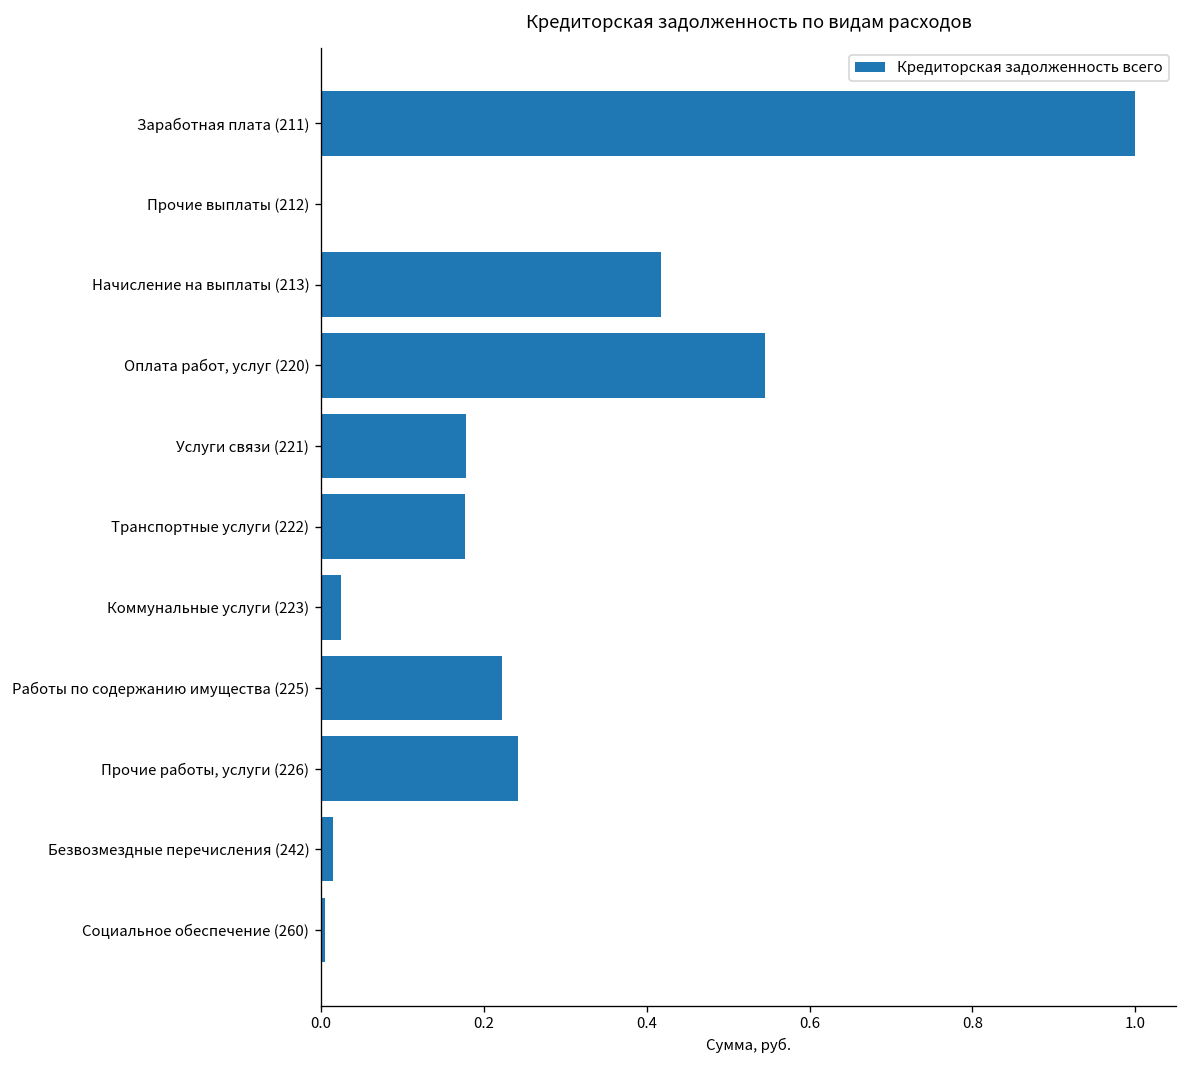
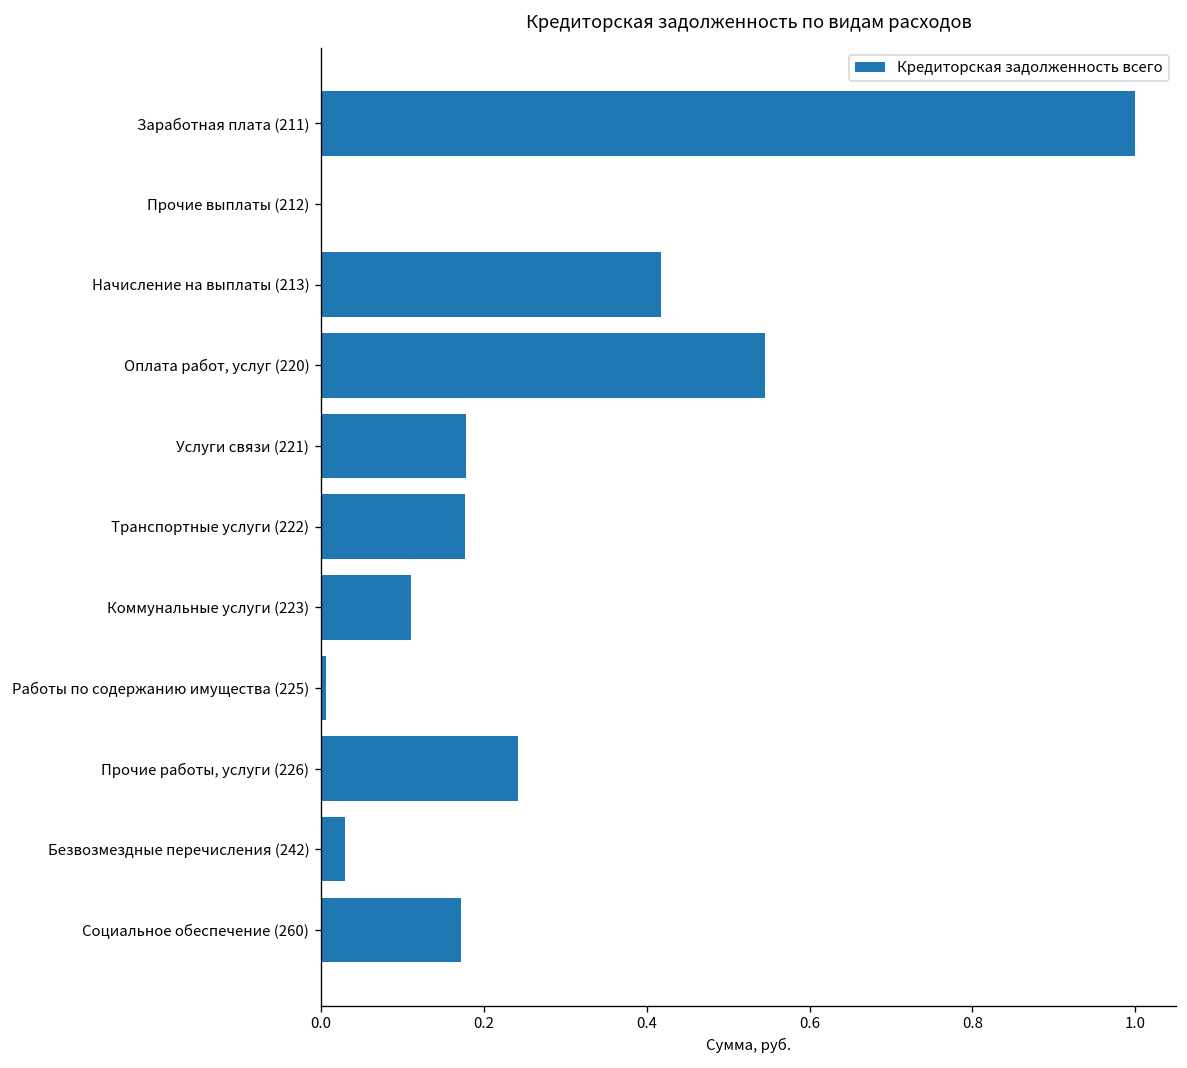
Коммунальные услуги (223): 0.02 -> 0.11
Работы по содержанию имущества (225): 0.22 -> 0.01
Безвозмездные перечисления (242): 0.01 -> 0.03
Социальное обеспечение (260): 0.01 -> 0.17
